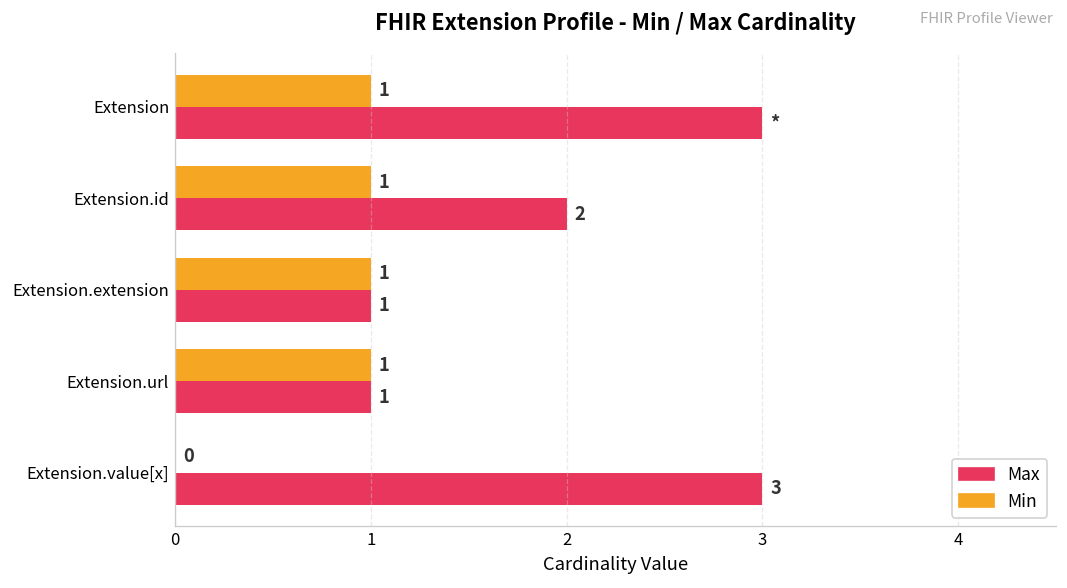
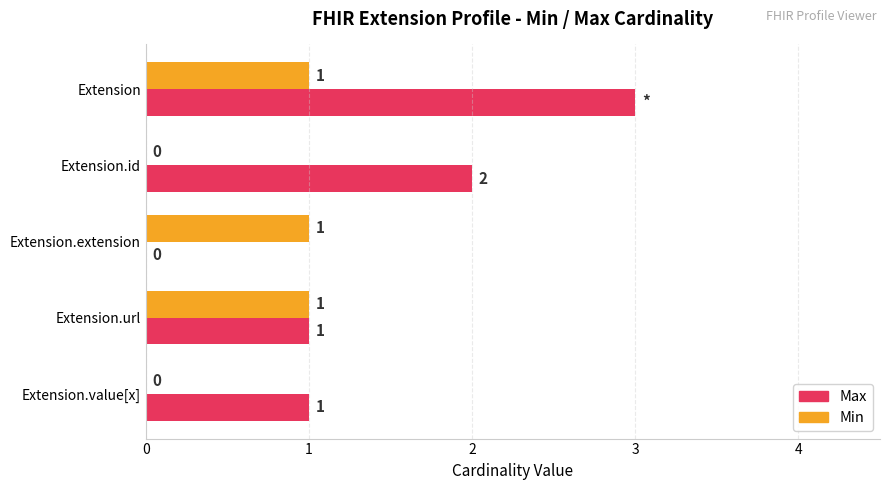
Min, Extension.id: 1 -> 0
Max, Extension.extension: 1 -> 0
Max, Extension.value[x]: 3 -> 1
